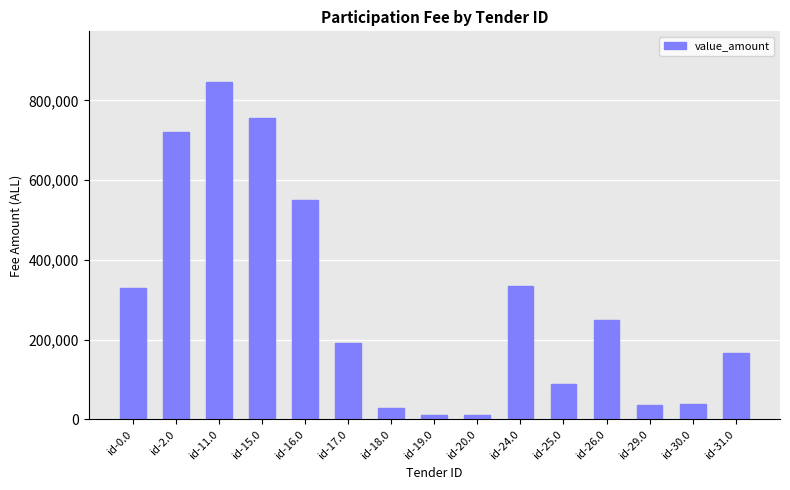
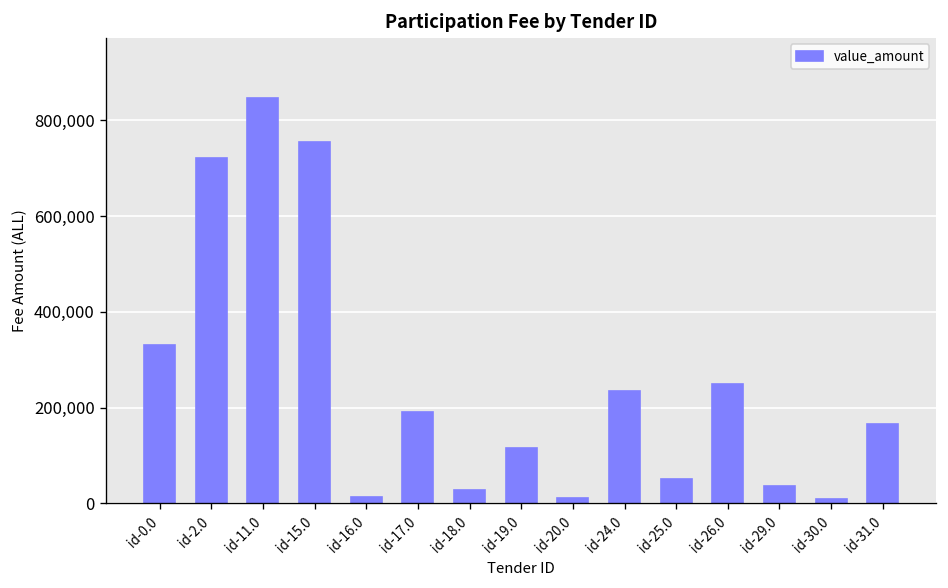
id-16.0: 550,000 -> 10,000
id-19.0: 10,000 -> 120,000
id-24.0: 330,000 -> 230,000
id-25.0: 90,000 -> 50,000
id-30.0: 40,000 -> 10,000
